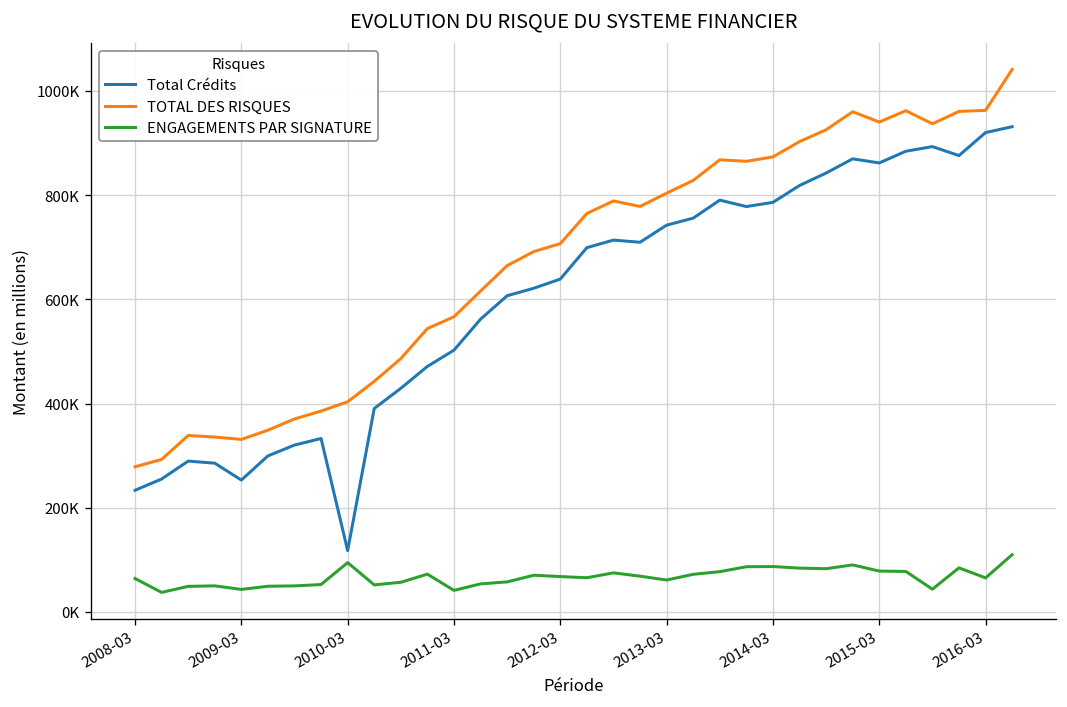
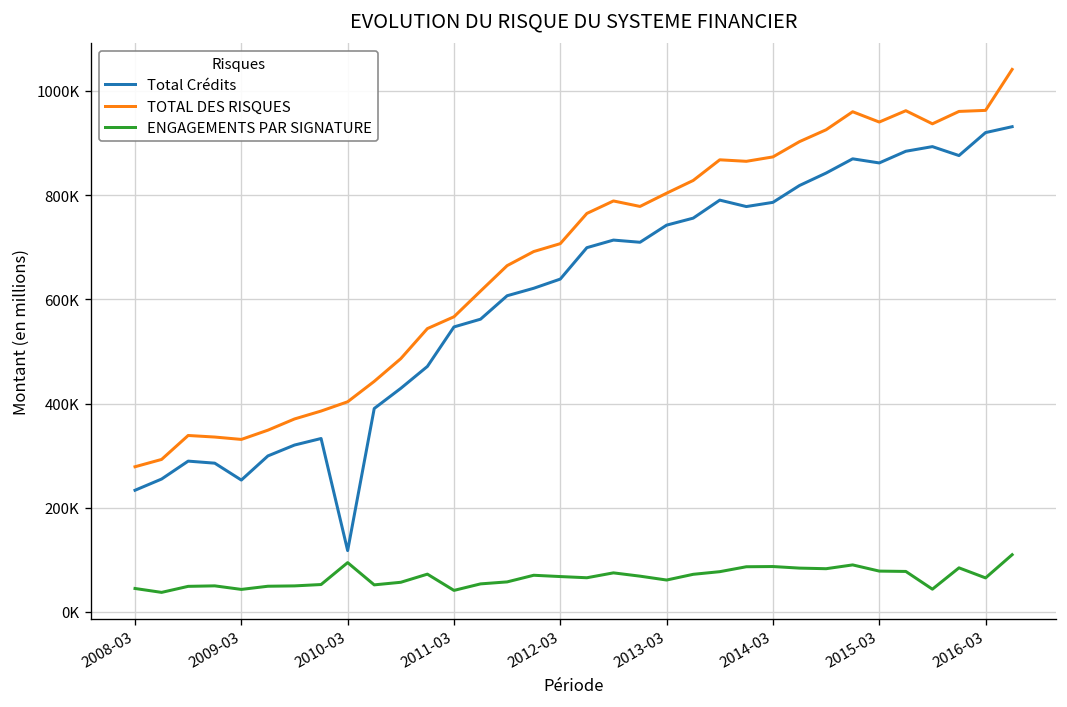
ENGAGEMENTS PAR SIGNATURE, 2008-03: 60000 -> 50000
Total Crédits, 2011-03: 500000 -> 550000
